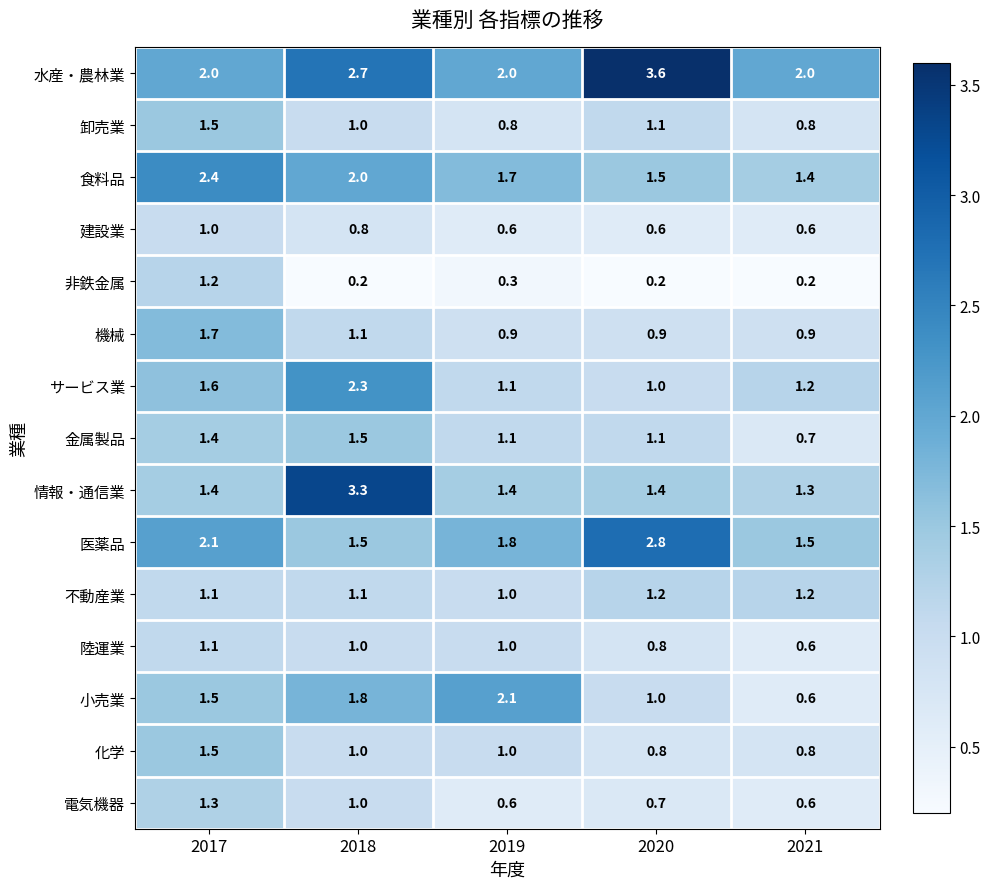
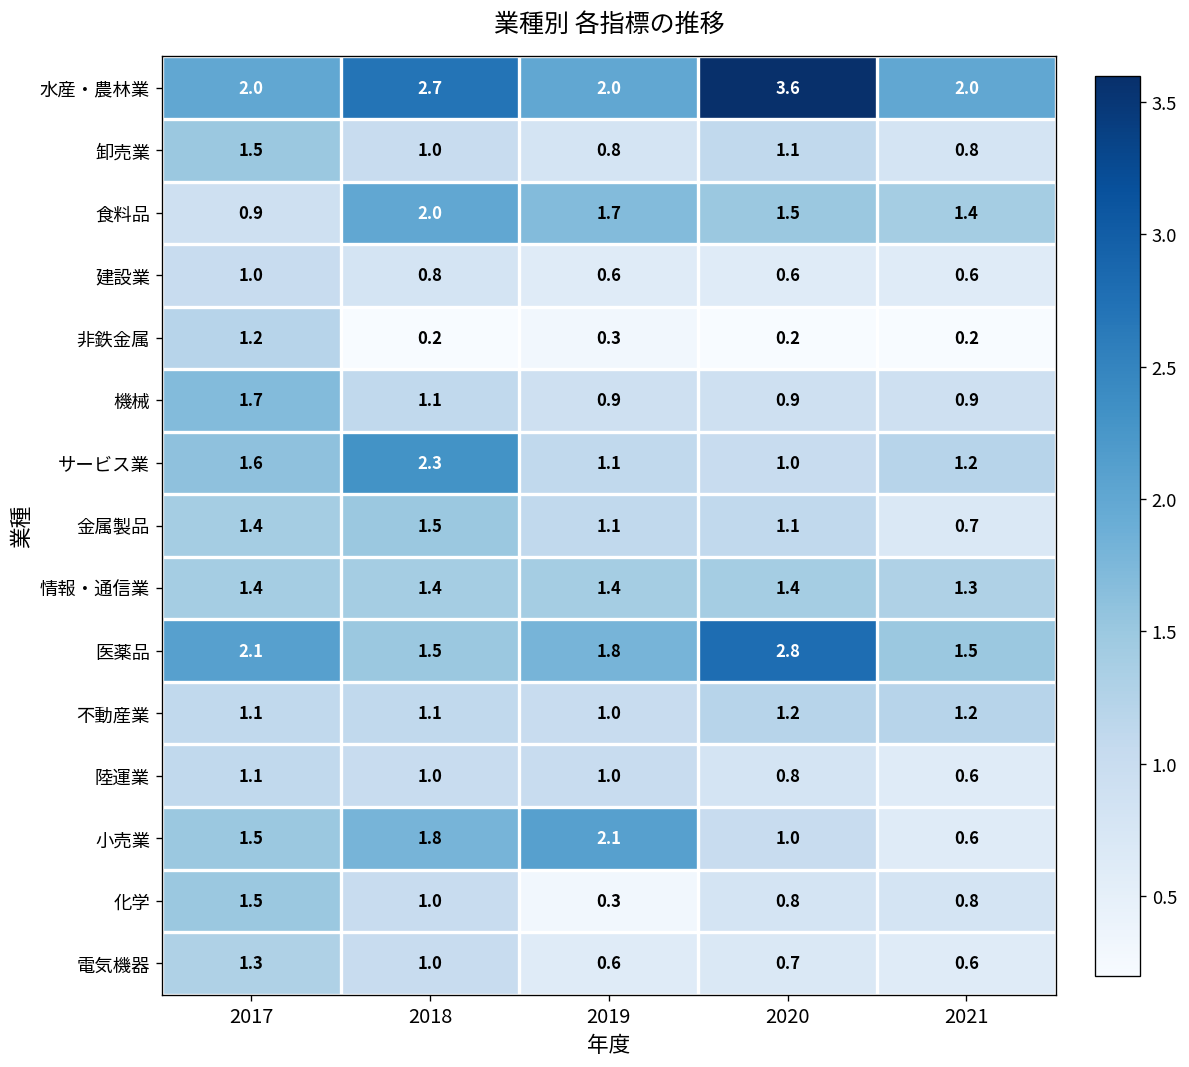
食料品, 2017: 2.4 -> 0.9
情報・通信業, 2018: 3.3 -> 1.4
化学, 2019: 1.0 -> 0.3
